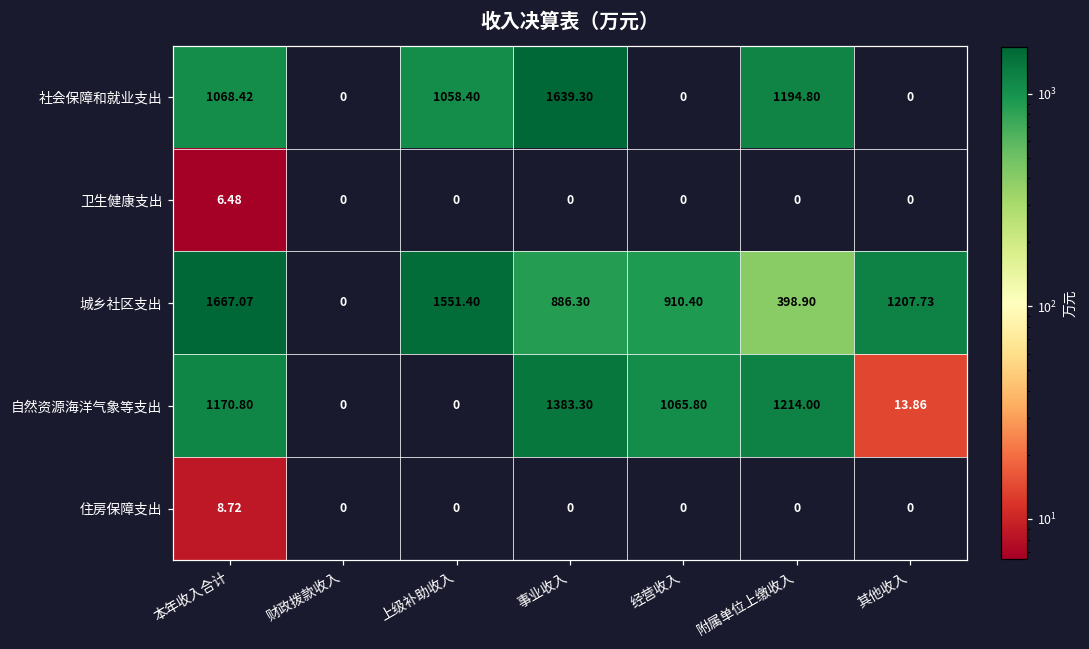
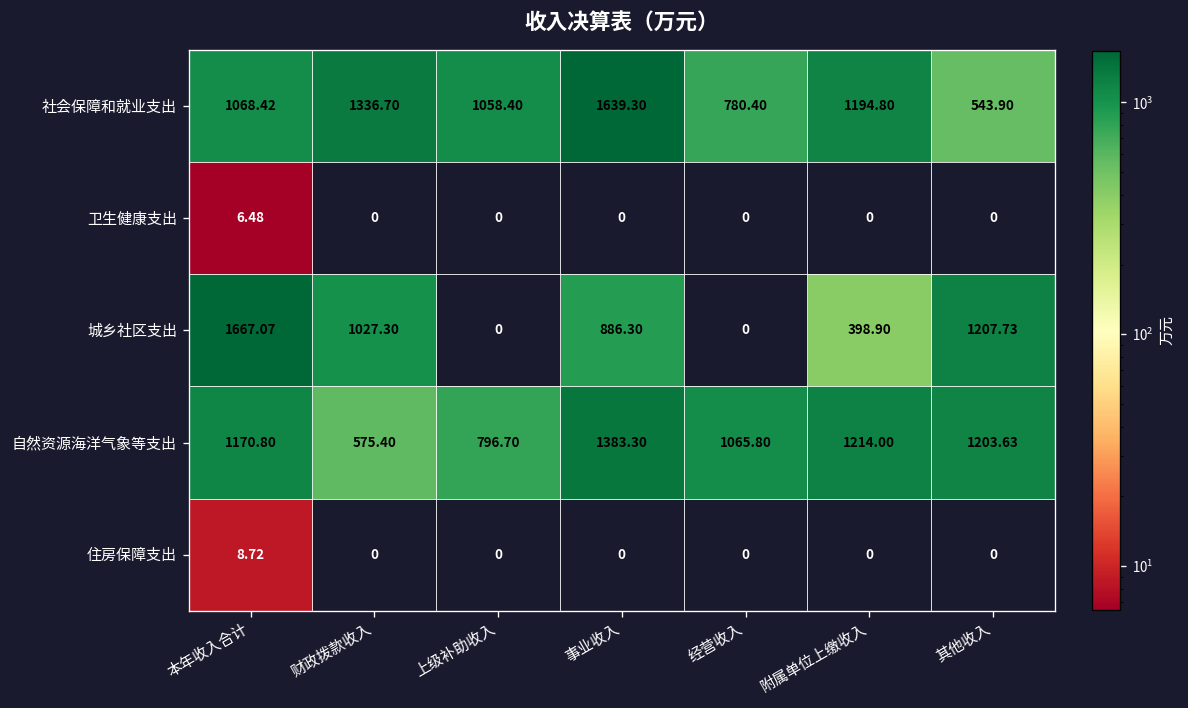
社会保障和就业支出, 财政拨款收入: 0 -> 1336.70
社会保障和就业支出, 经营收入: 0 -> 780.40
社会保障和就业支出, 其他收入: 0 -> 543.90
城乡社区支出, 财政拨款收入: 0 -> 1027.30
城乡社区支出, 上级补助收入: 1551.40 -> 0
城乡社区支出, 经营收入: 910.40 -> 0
自然资源海洋气象等支出, 财政拨款收入: 0 -> 575.40
自然资源海洋气象等支出, 上级补助收入: 0 -> 796.70
自然资源海洋气象等支出, 其他收入: 13.86 -> 1203.63
